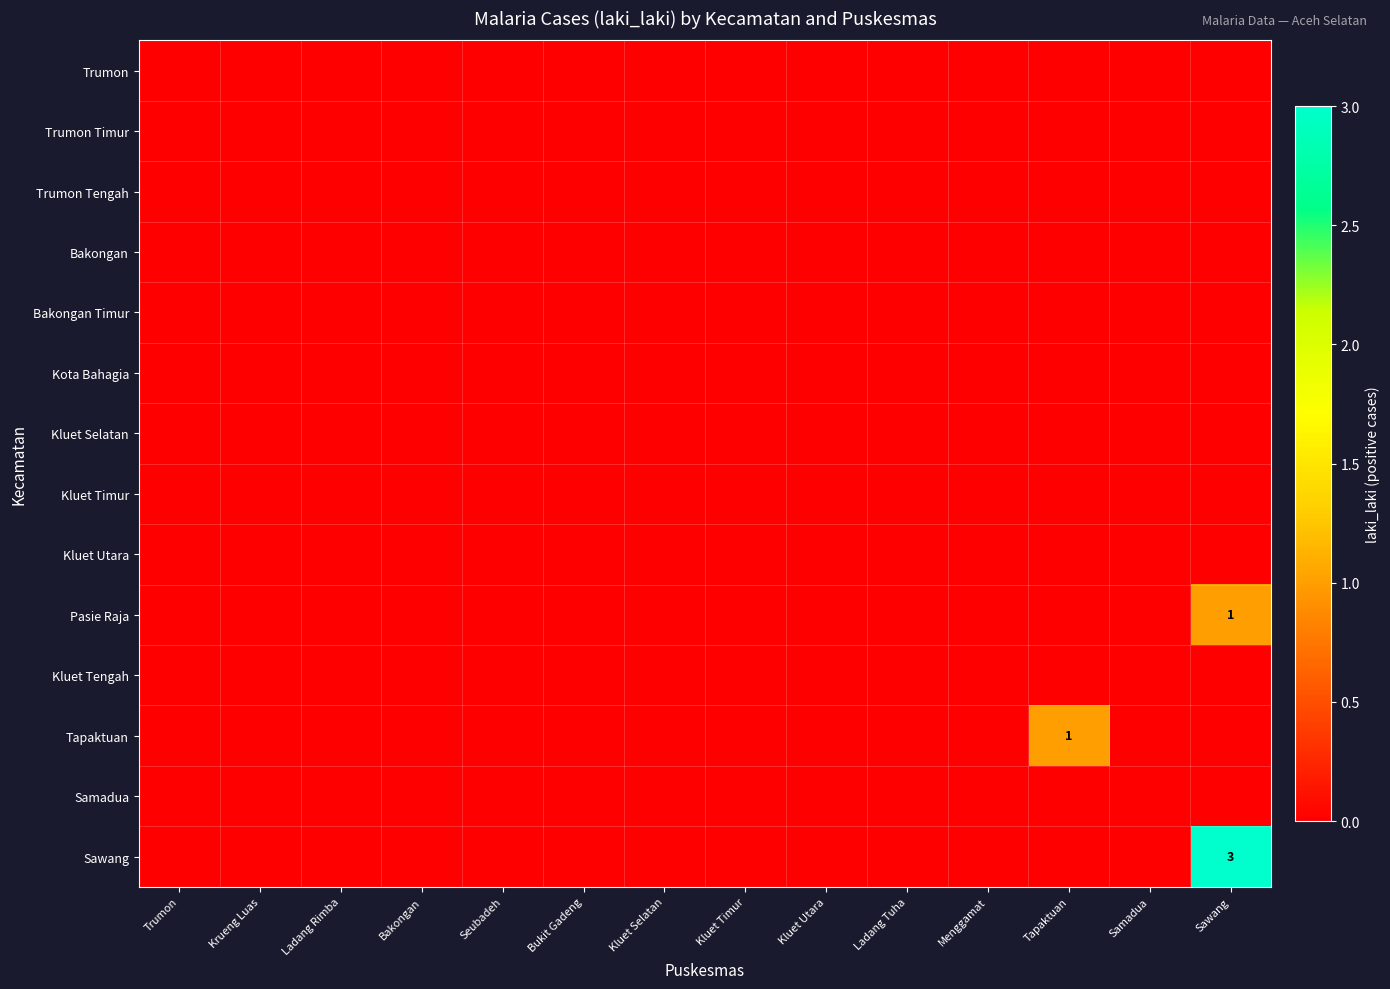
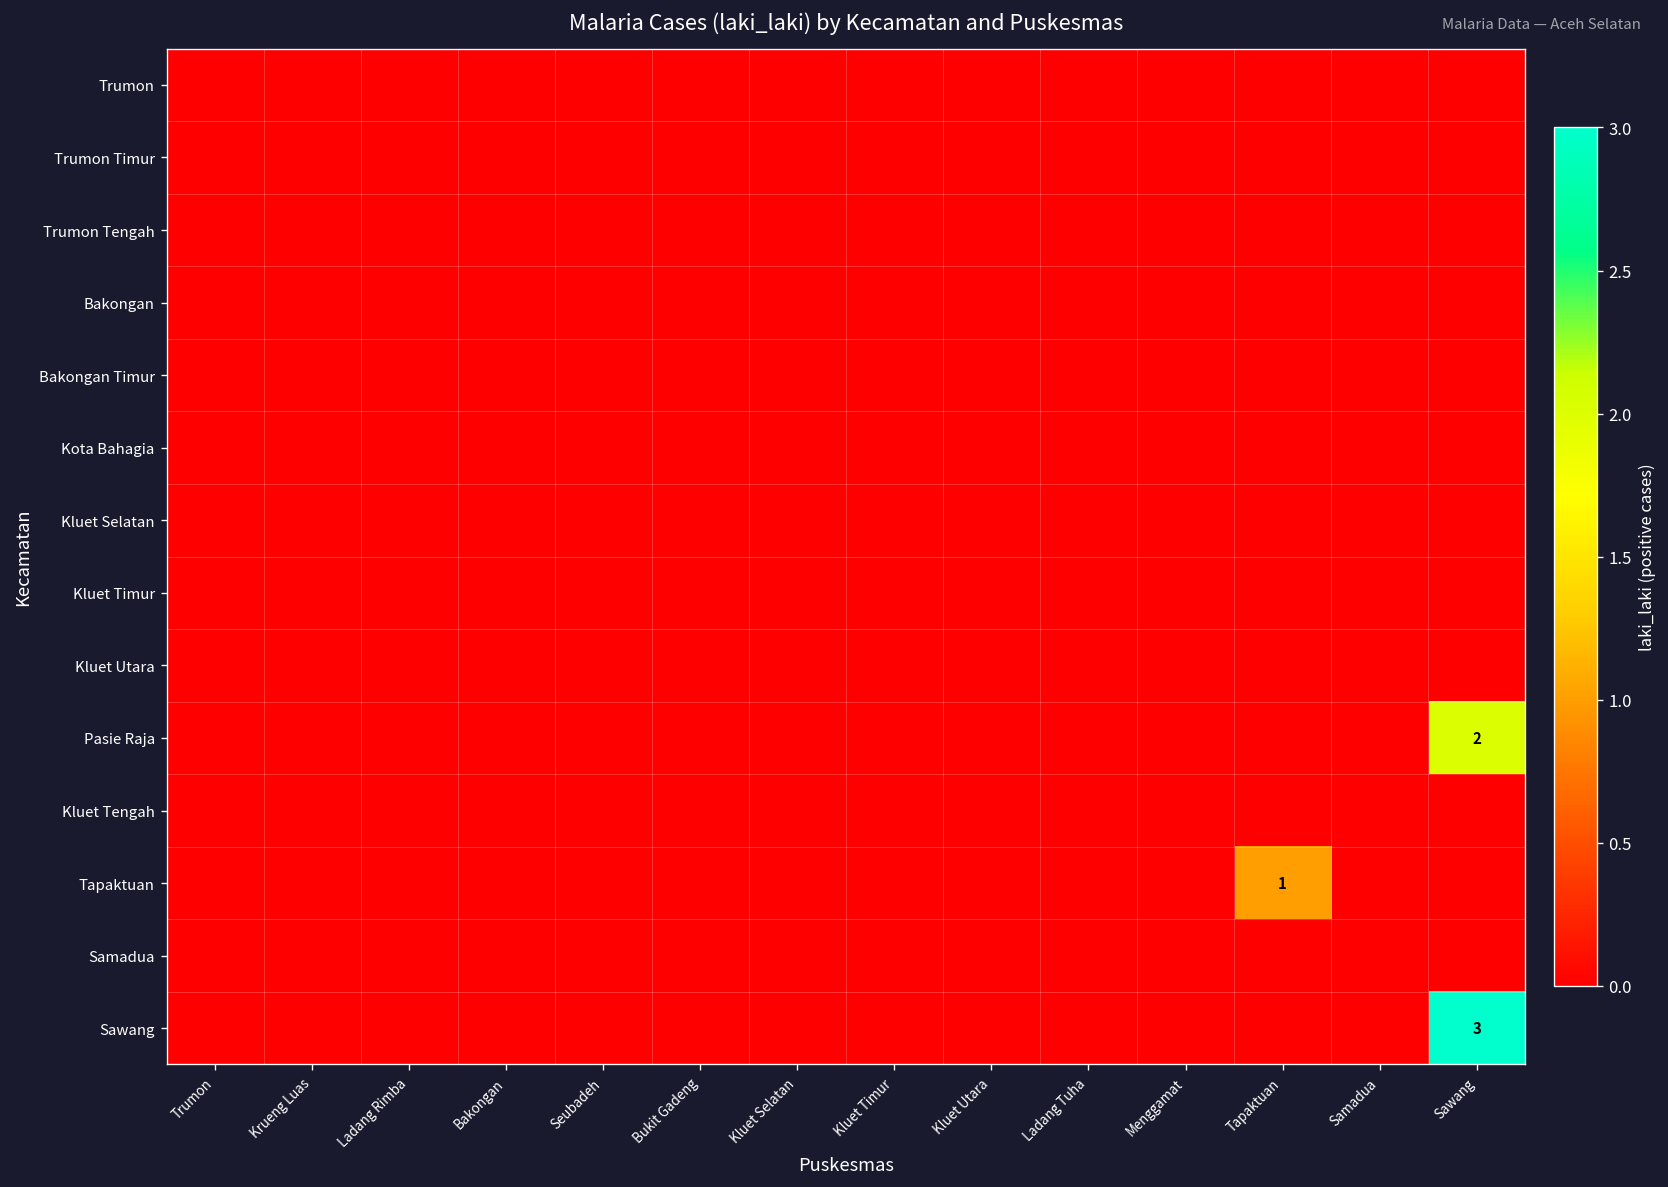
Pasie Raja, Sawang: 1 -> 2
